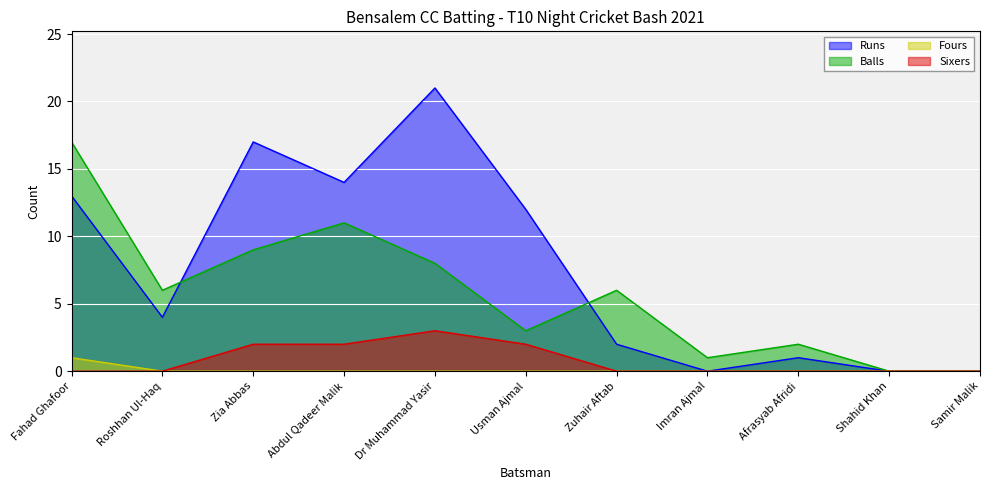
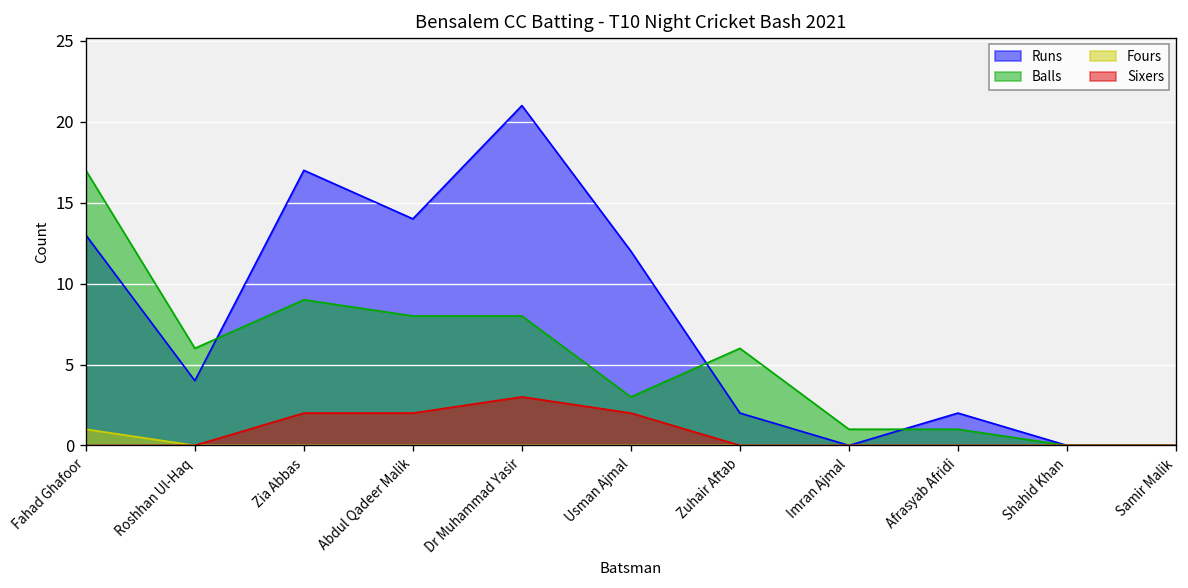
Balls, Abdul Qadeer Malik: 11 -> 8
Runs, Afrasyab Afridi: 1 -> 2
Balls, Afrasyab Afridi: 2 -> 1
